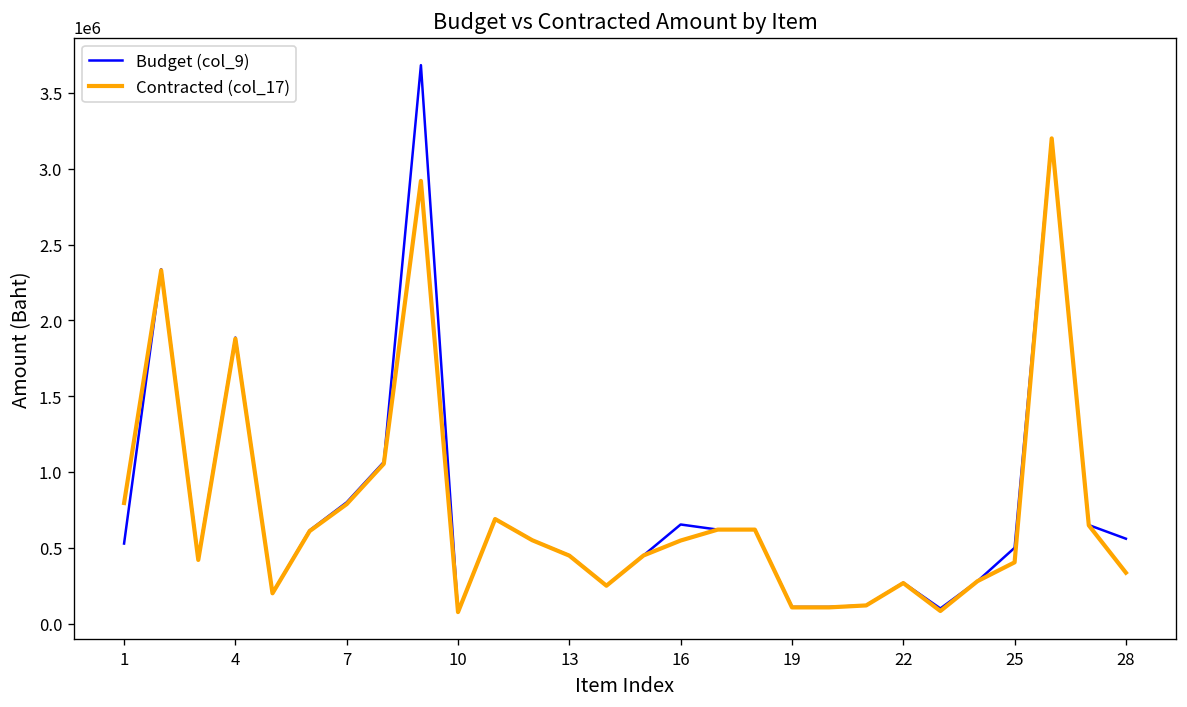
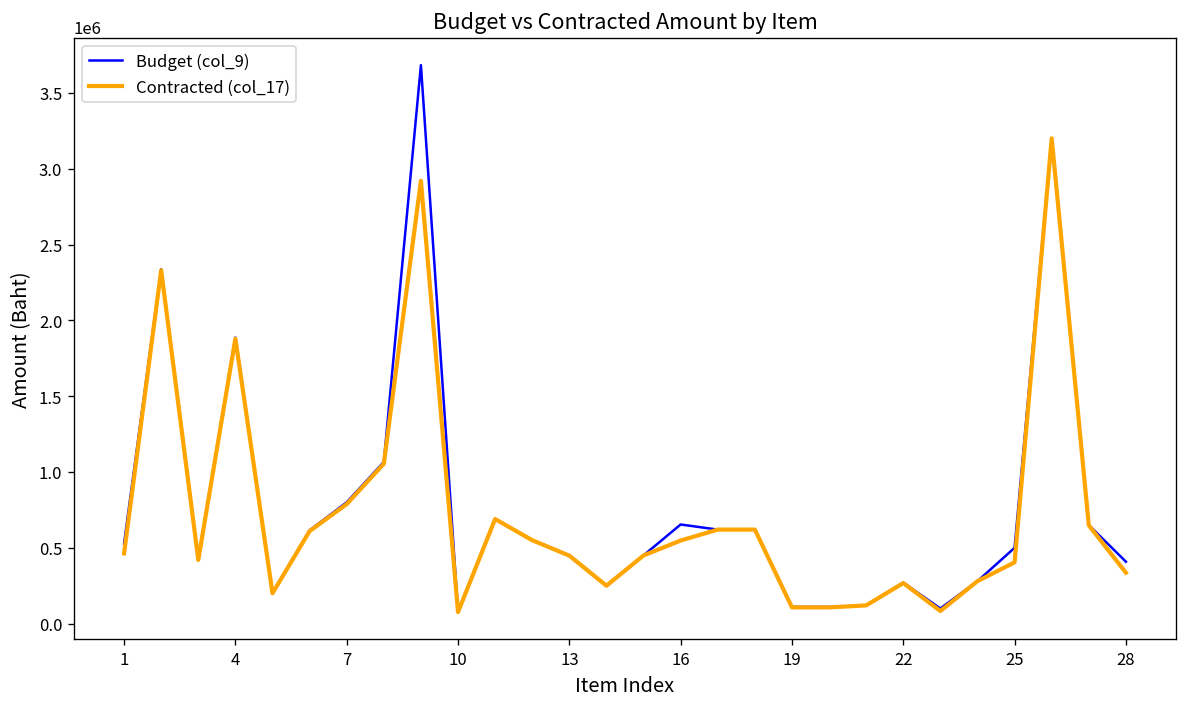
Contracted (col_17), 1: 800000 -> 460000
Budget (col_9), 28: 560000 -> 410000
